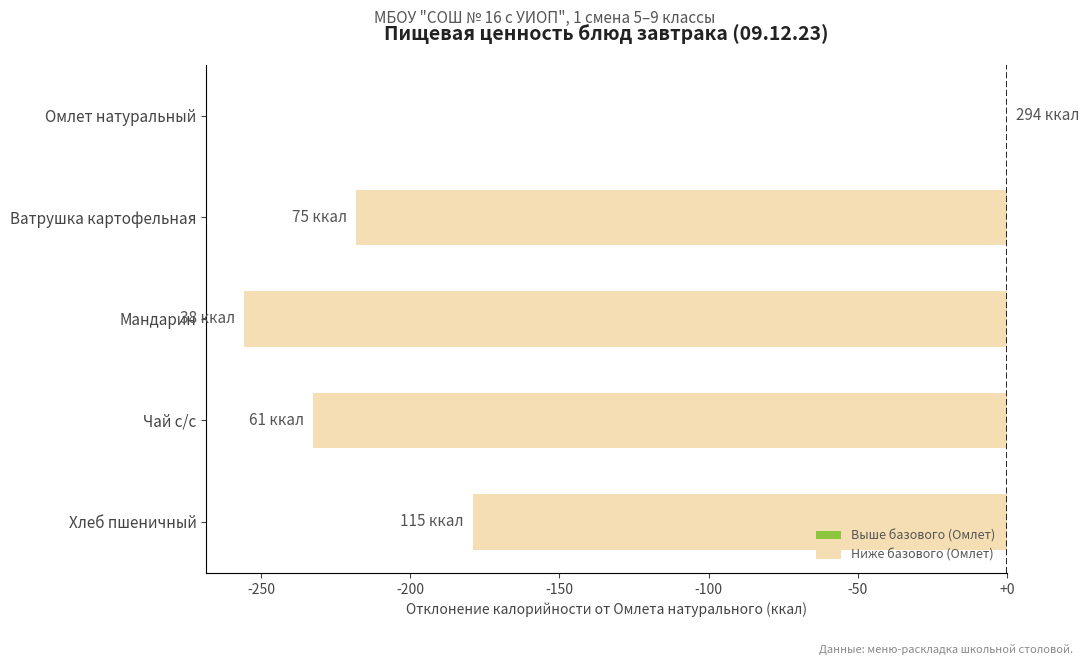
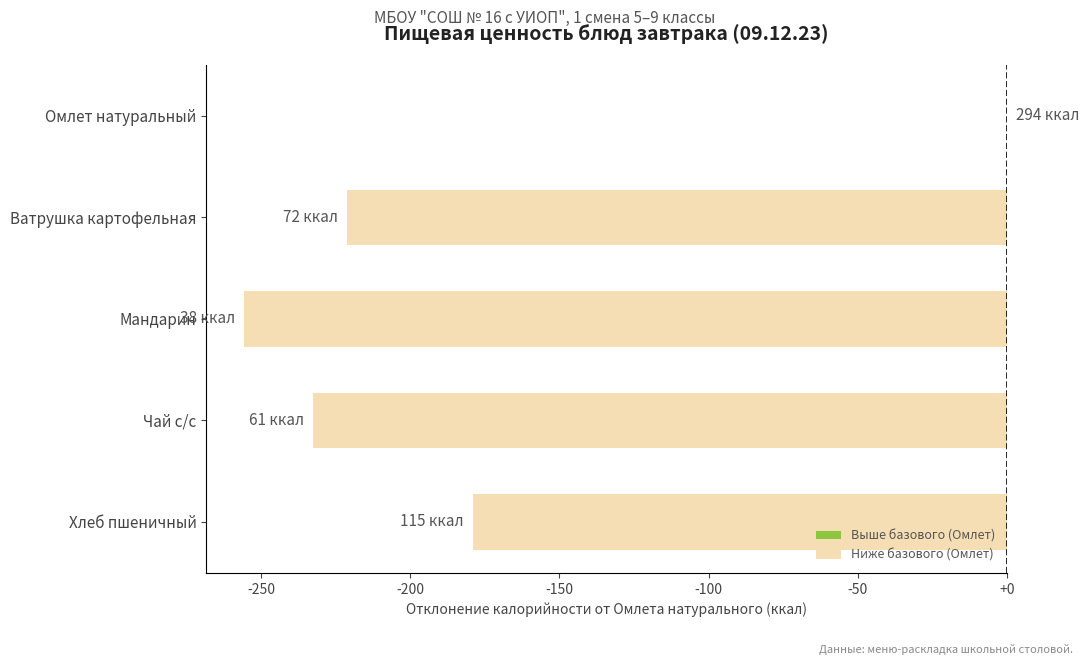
Ватрушка картофельная: 75 -> 72
